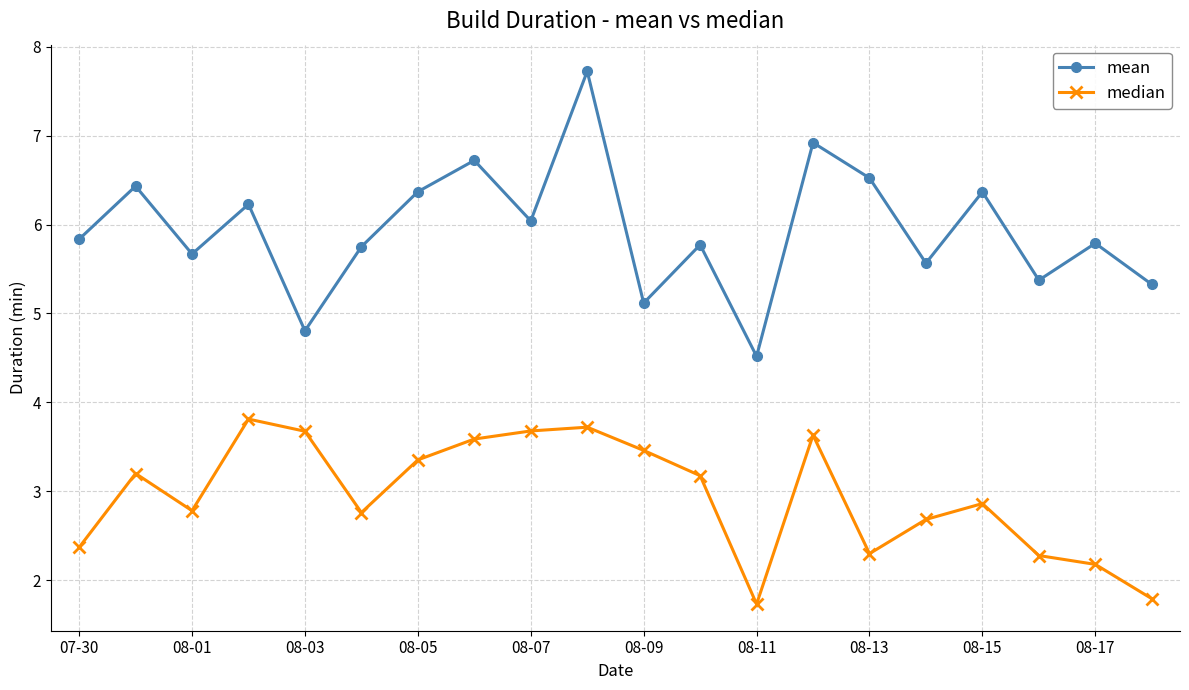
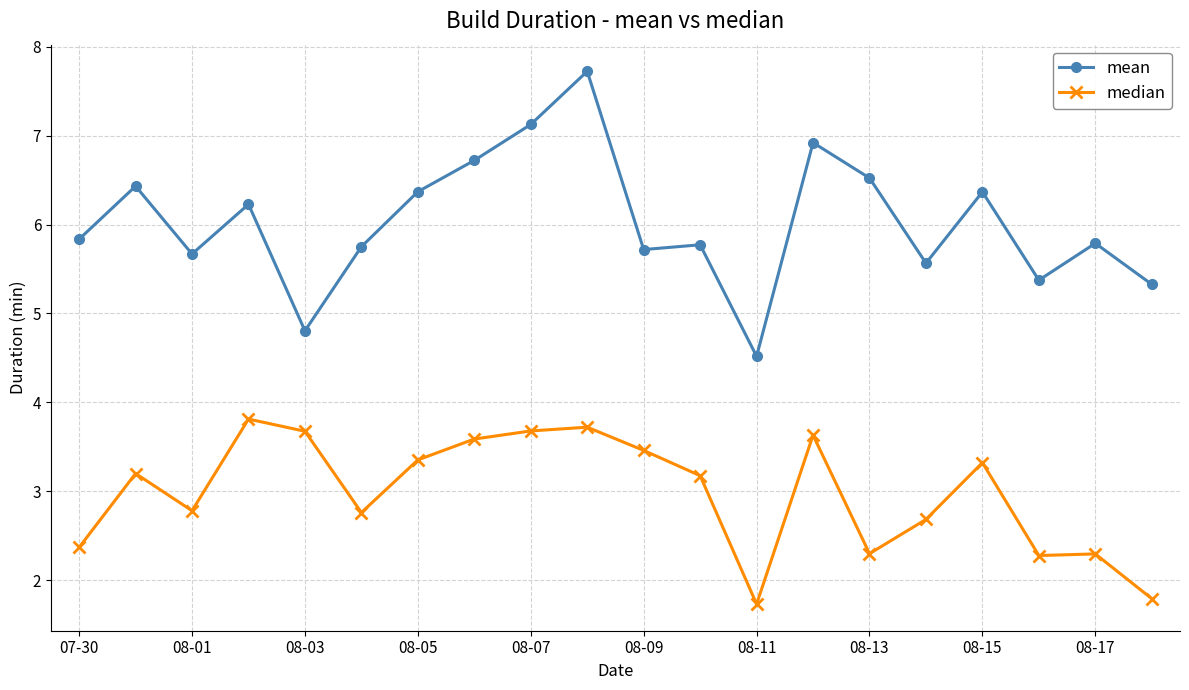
mean, 08-07: 6.0 -> 7.1
mean, 08-09: 5.1 -> 5.7
median, 08-15: 2.9 -> 3.3
median, 08-17: 2.2 -> 2.3
